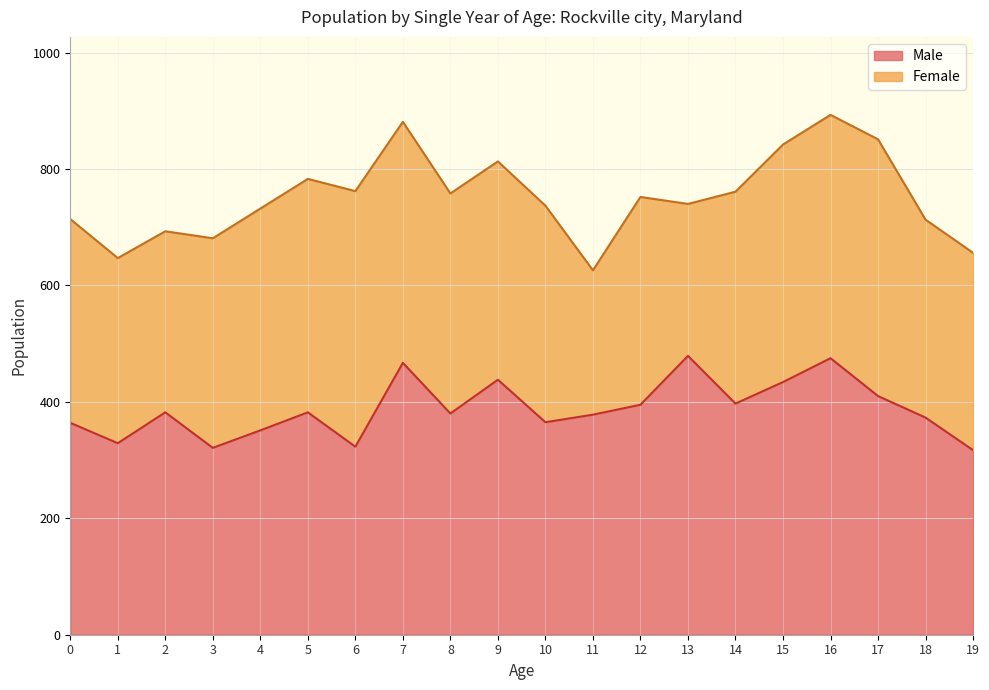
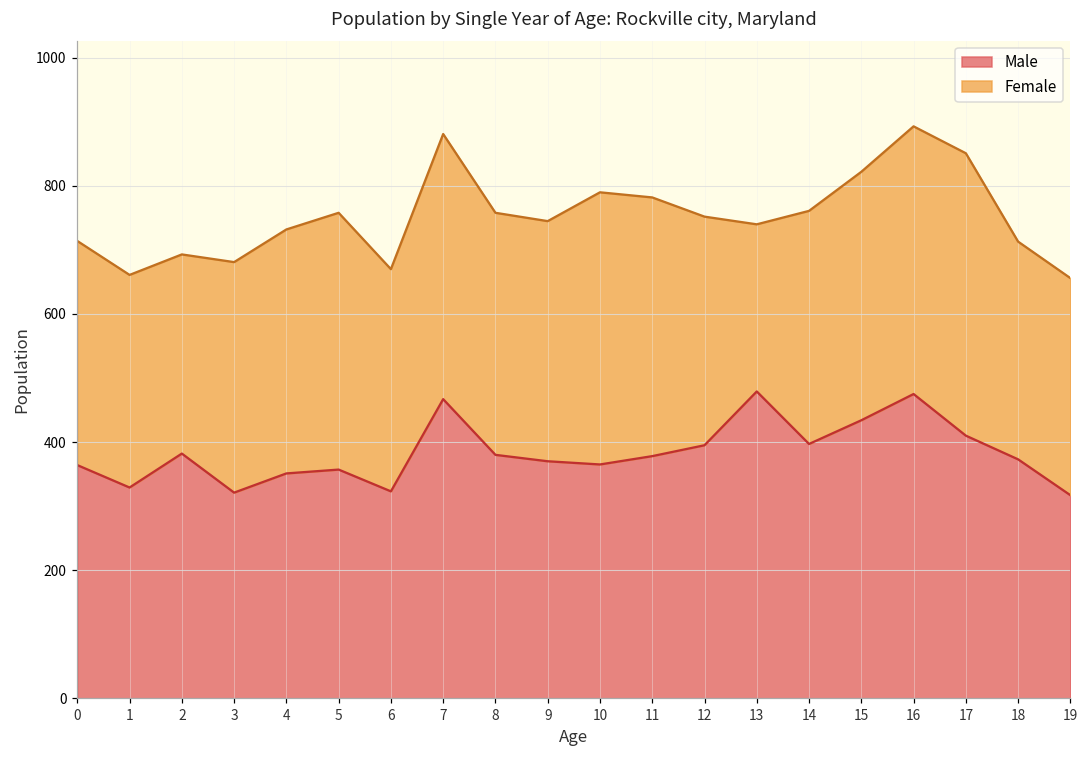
Female, 1: 320 -> 330
Male, 5: 380 -> 360
Female, 6: 440 -> 350
Male, 9: 440 -> 370
Female, 10: 370 -> 430
Female, 11: 250 -> 400
Female, 15: 410 -> 390
